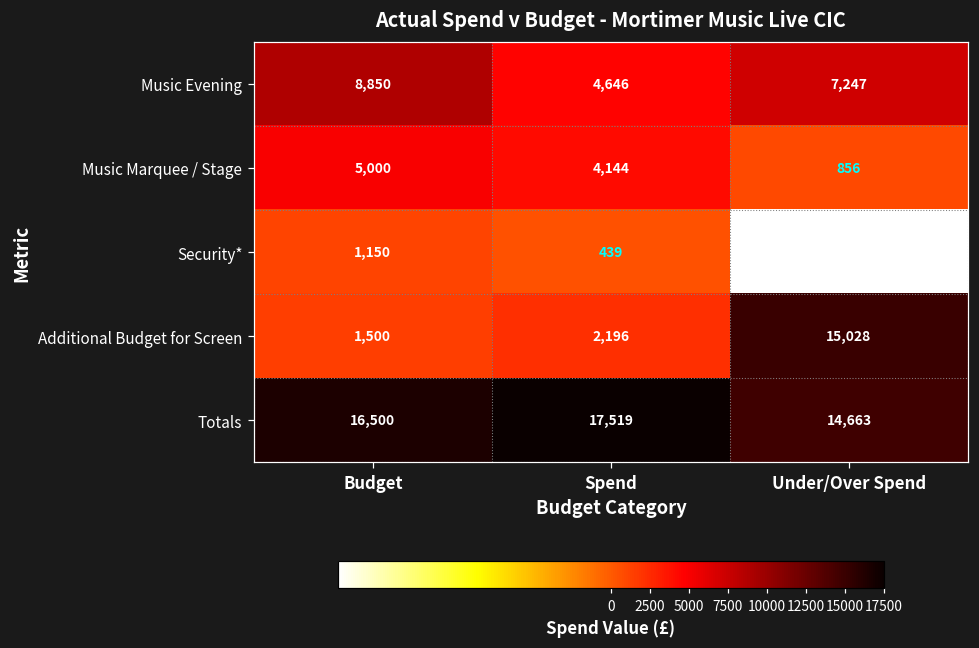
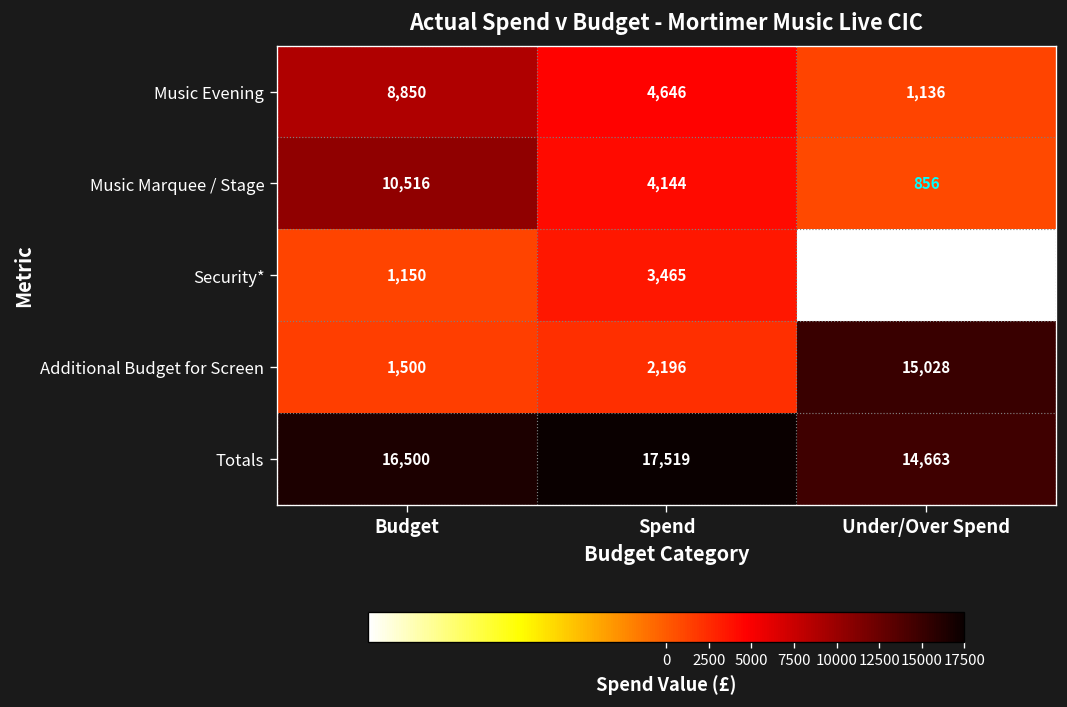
Music Evening, Under/Over Spend: 7,247 -> 1,136
Music Marquee / Stage, Budget: 5,000 -> 10,516
Security*, Spend: 439 -> 3,465
